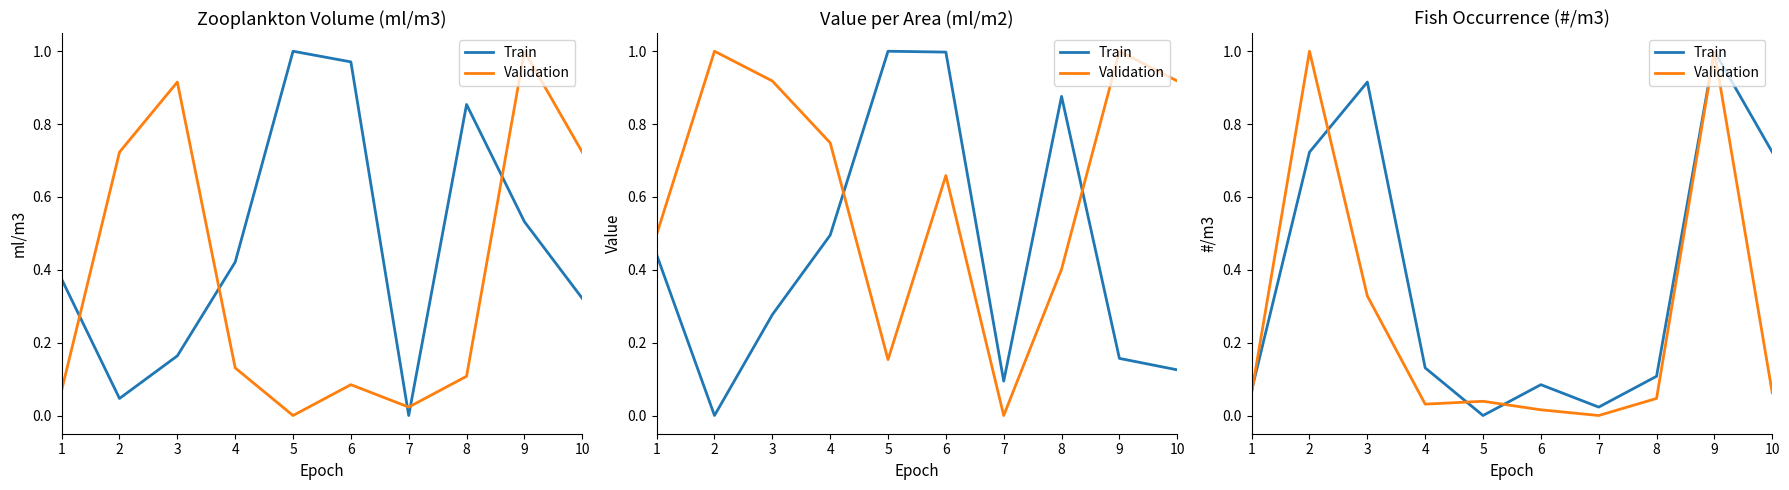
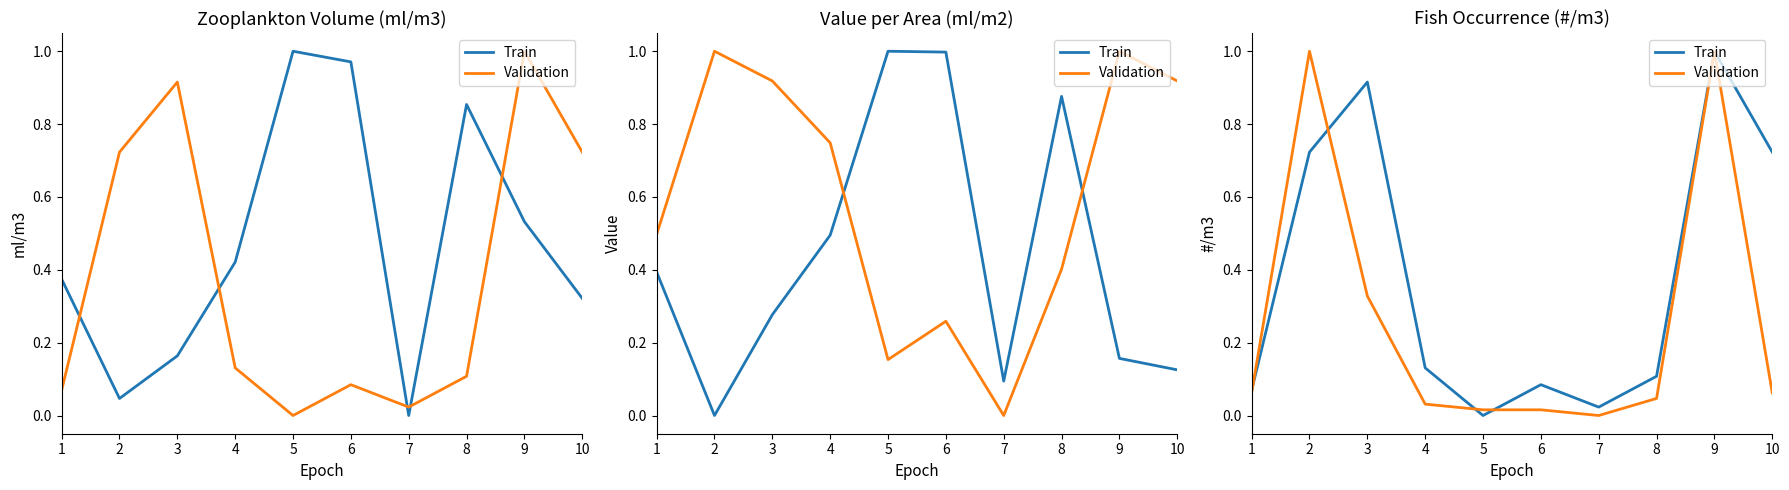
Value per Area (ml/m2), Train, 1: 0.44 -> 0.39
Value per Area (ml/m2), Validation, 6: 0.66 -> 0.26
Fish Occurrence (#/m3), Validation, 5: 0.04 -> 0.02
